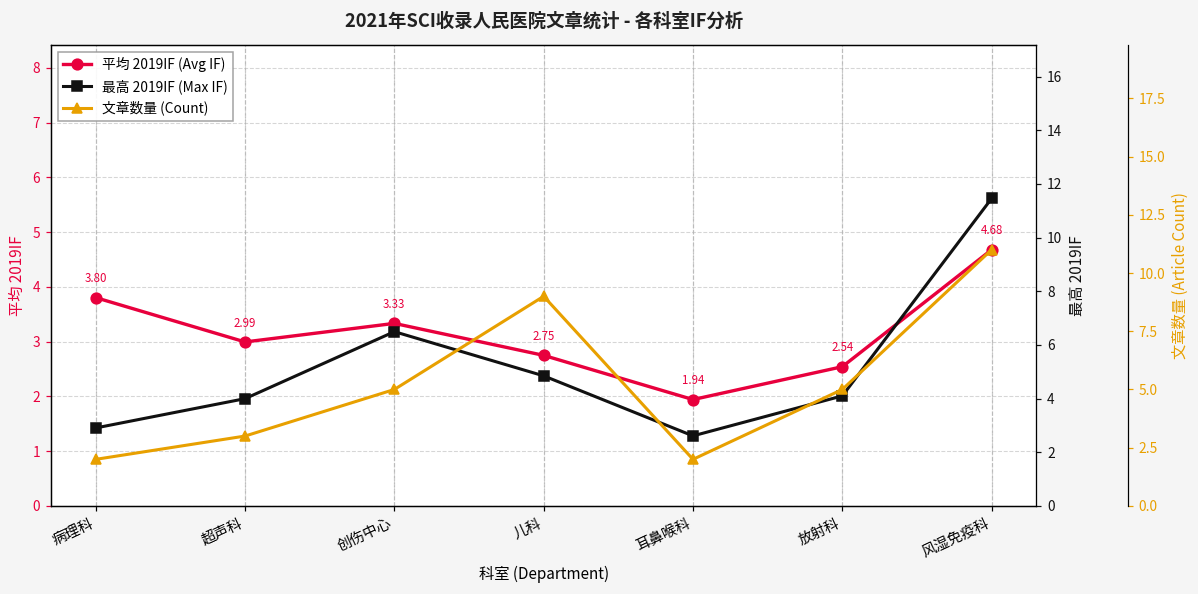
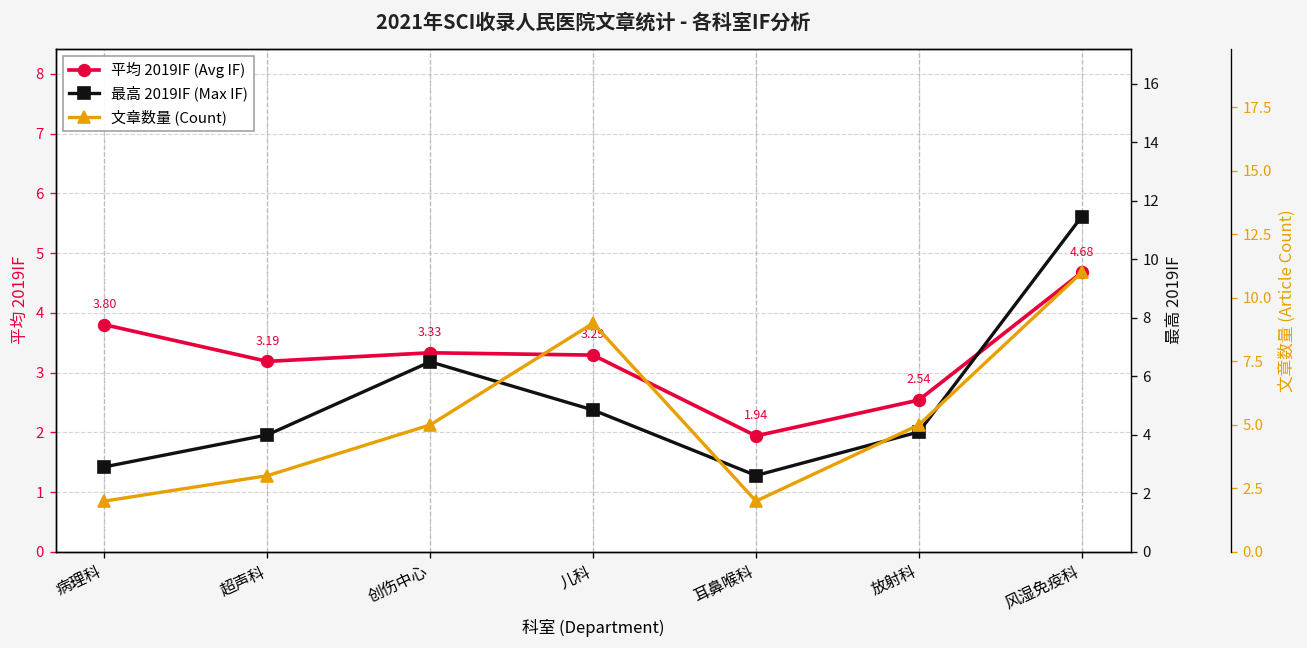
平均 2019IF (Avg IF), 超声科: 2.99 -> 3.19
平均 2019IF (Avg IF), 儿科: 2.75 -> 3.29
